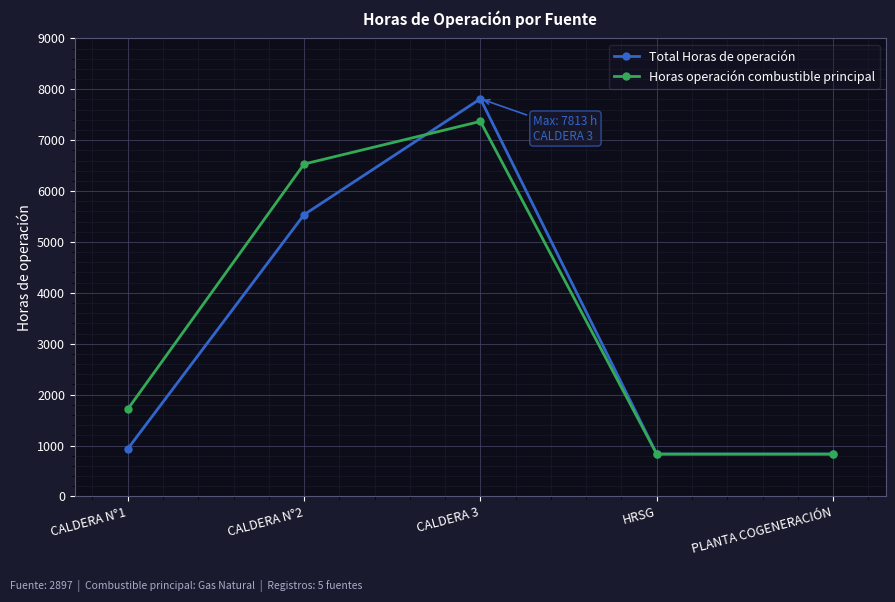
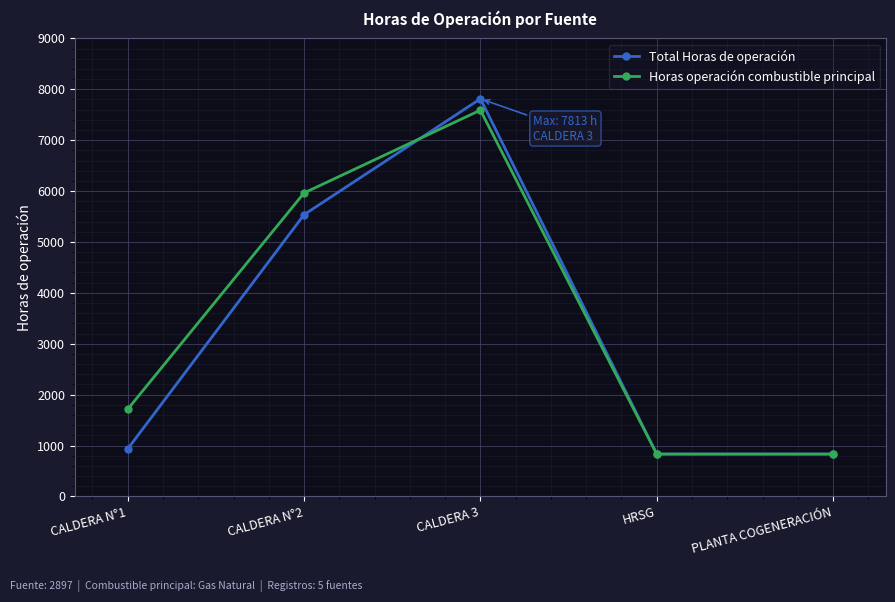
Horas operación combustible principal, CALDERA N°2: 6500 -> 6000
Horas operación combustible principal, CALDERA 3: 7400 -> 7600
